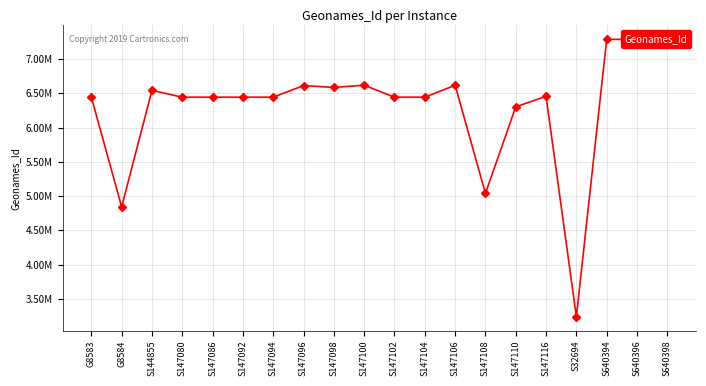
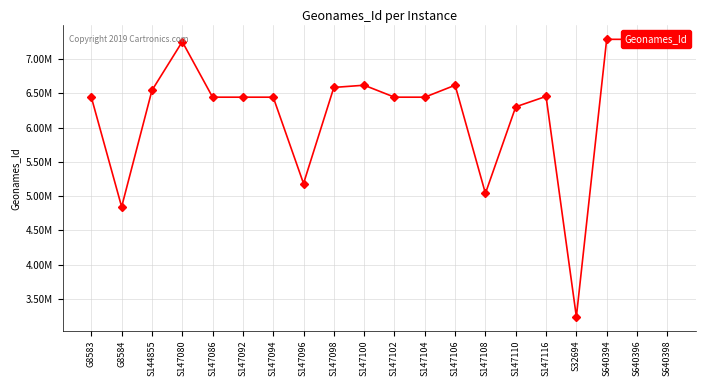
S147080: 6400000 -> 7300000
S147096: 6600000 -> 5200000
